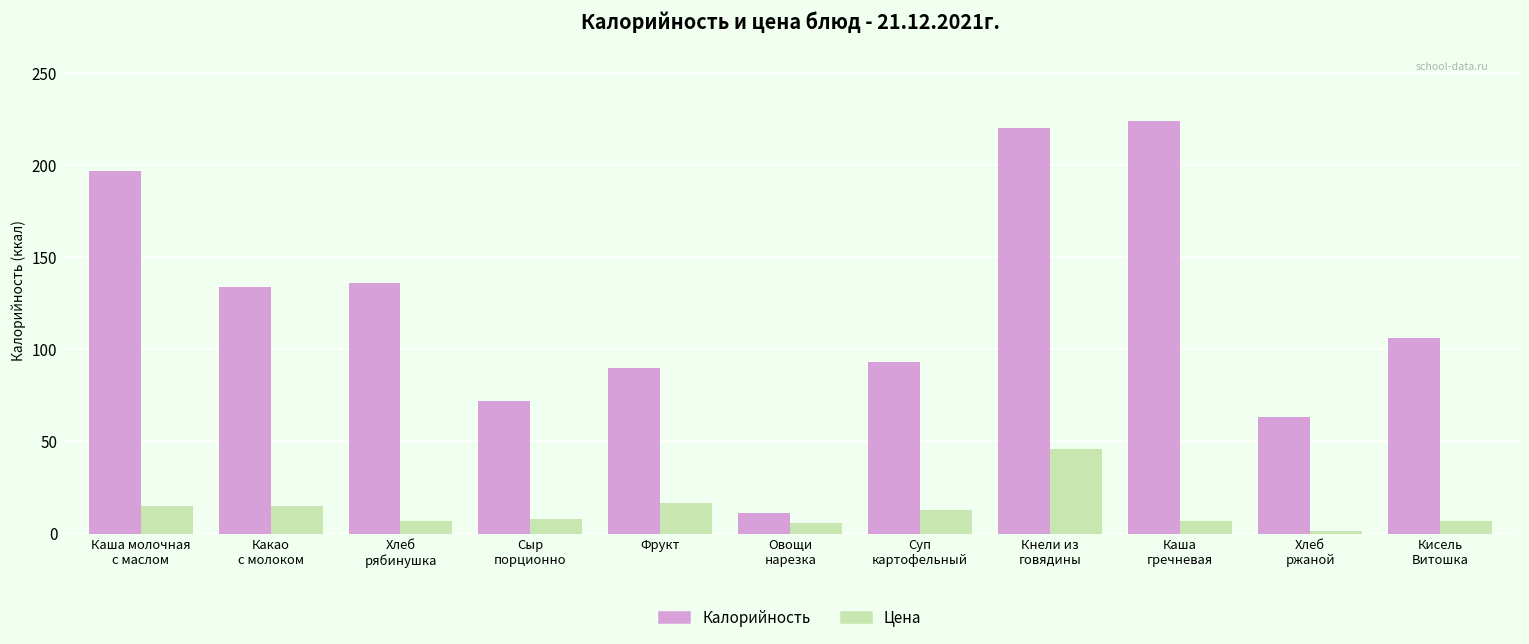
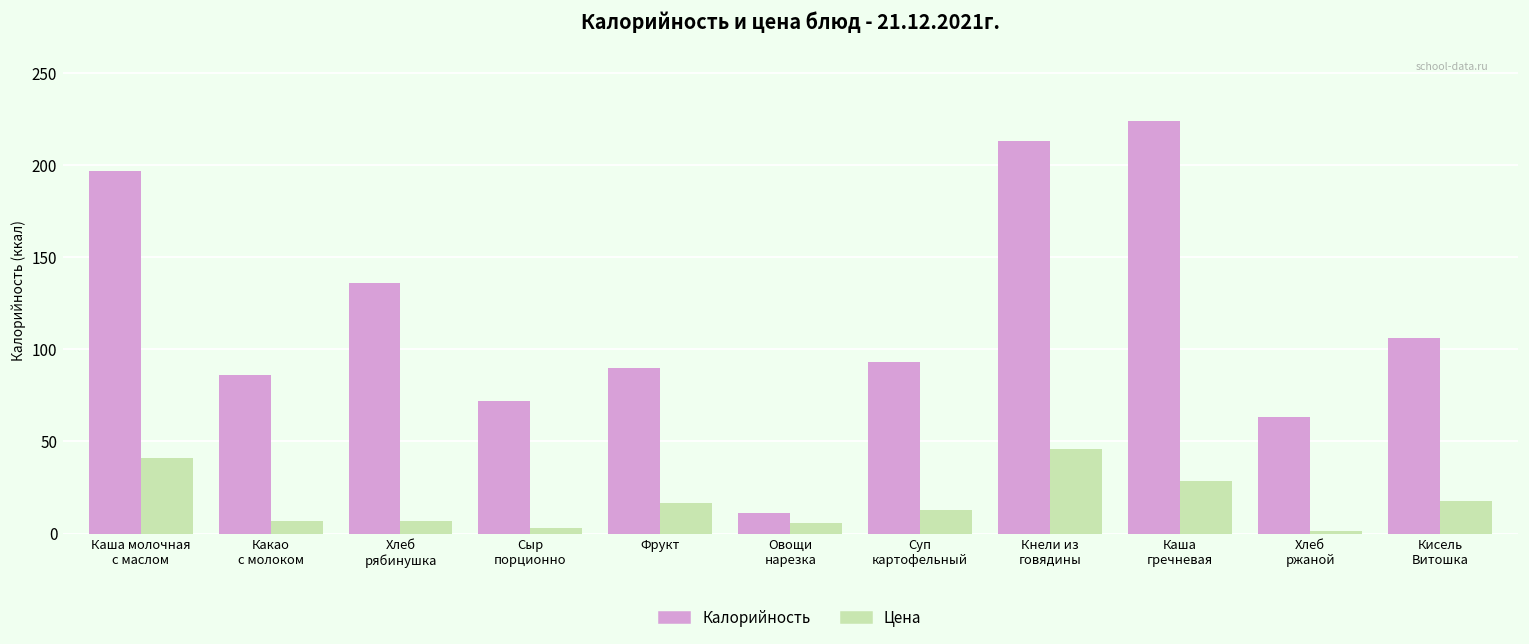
Цена, Каша молочная с маслом: 15 -> 41
Калорийность, Какао с молоком: 134 -> 86
Цена, Какао с молоком: 15 -> 7
Цена, Сыр порционно: 8 -> 3
Калорийность, Кнели из говядины: 220 -> 213
Цена, Каша гречневая: 7 -> 29
Цена, Кисель Витошка: 7 -> 18
